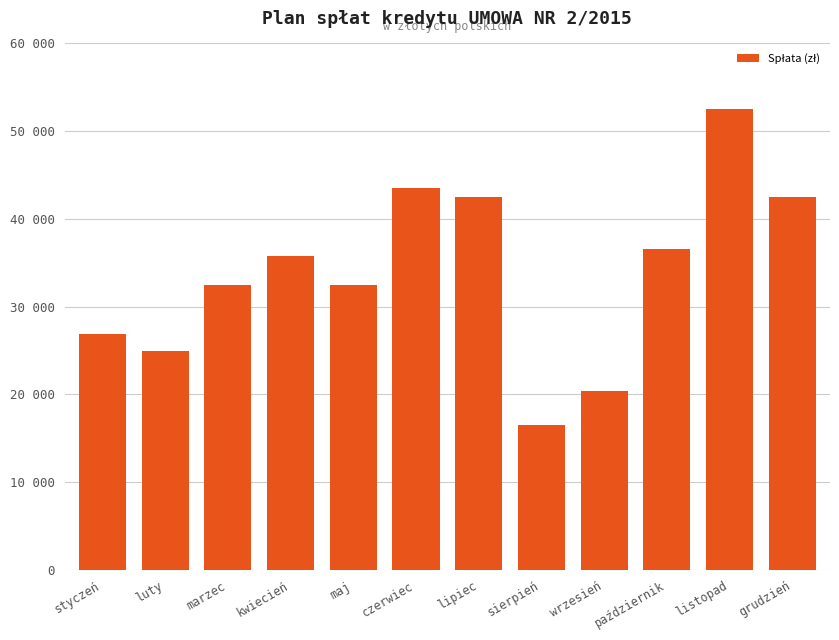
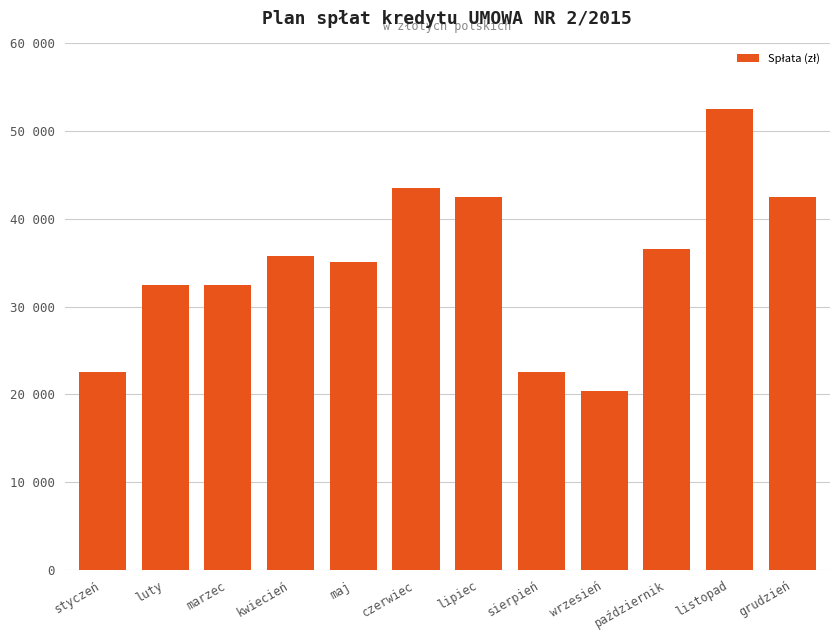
styczeń: 27000 -> 23000
luty: 25000 -> 33000
maj: 33000 -> 35000
sierpień: 16000 -> 23000
